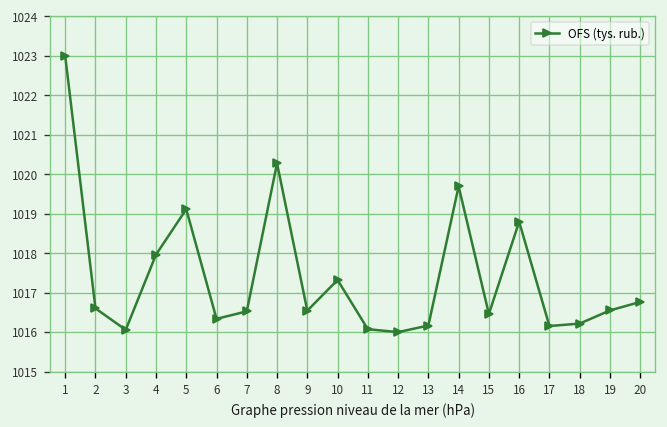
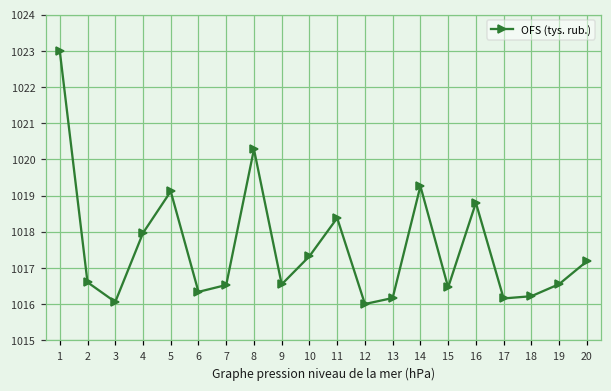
11: 1016.1 -> 1018.4
14: 1019.7 -> 1019.3
20: 1016.8 -> 1017.2
